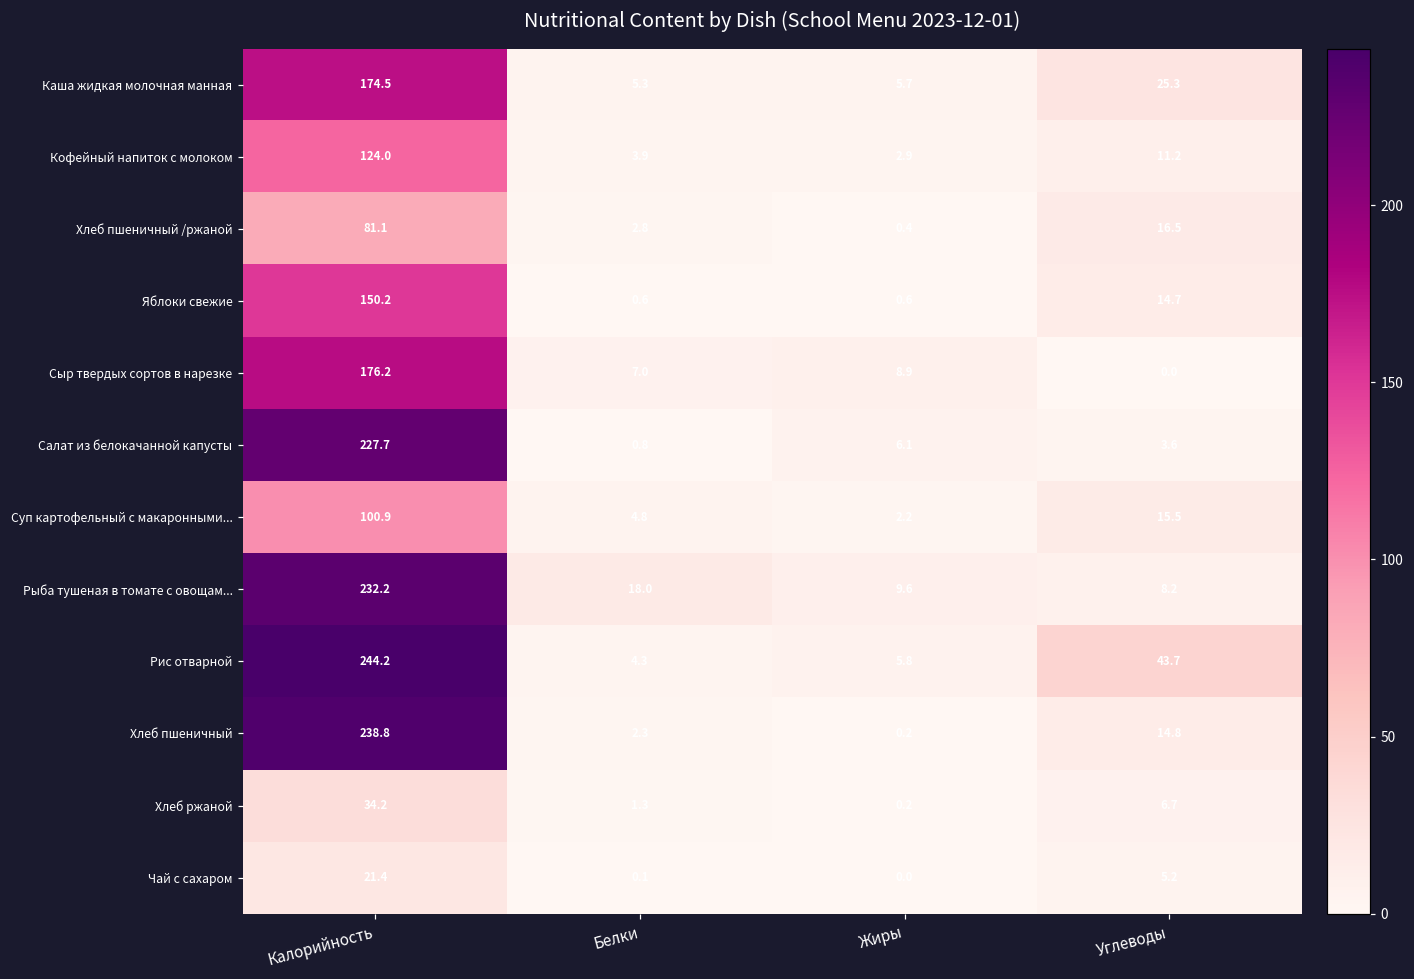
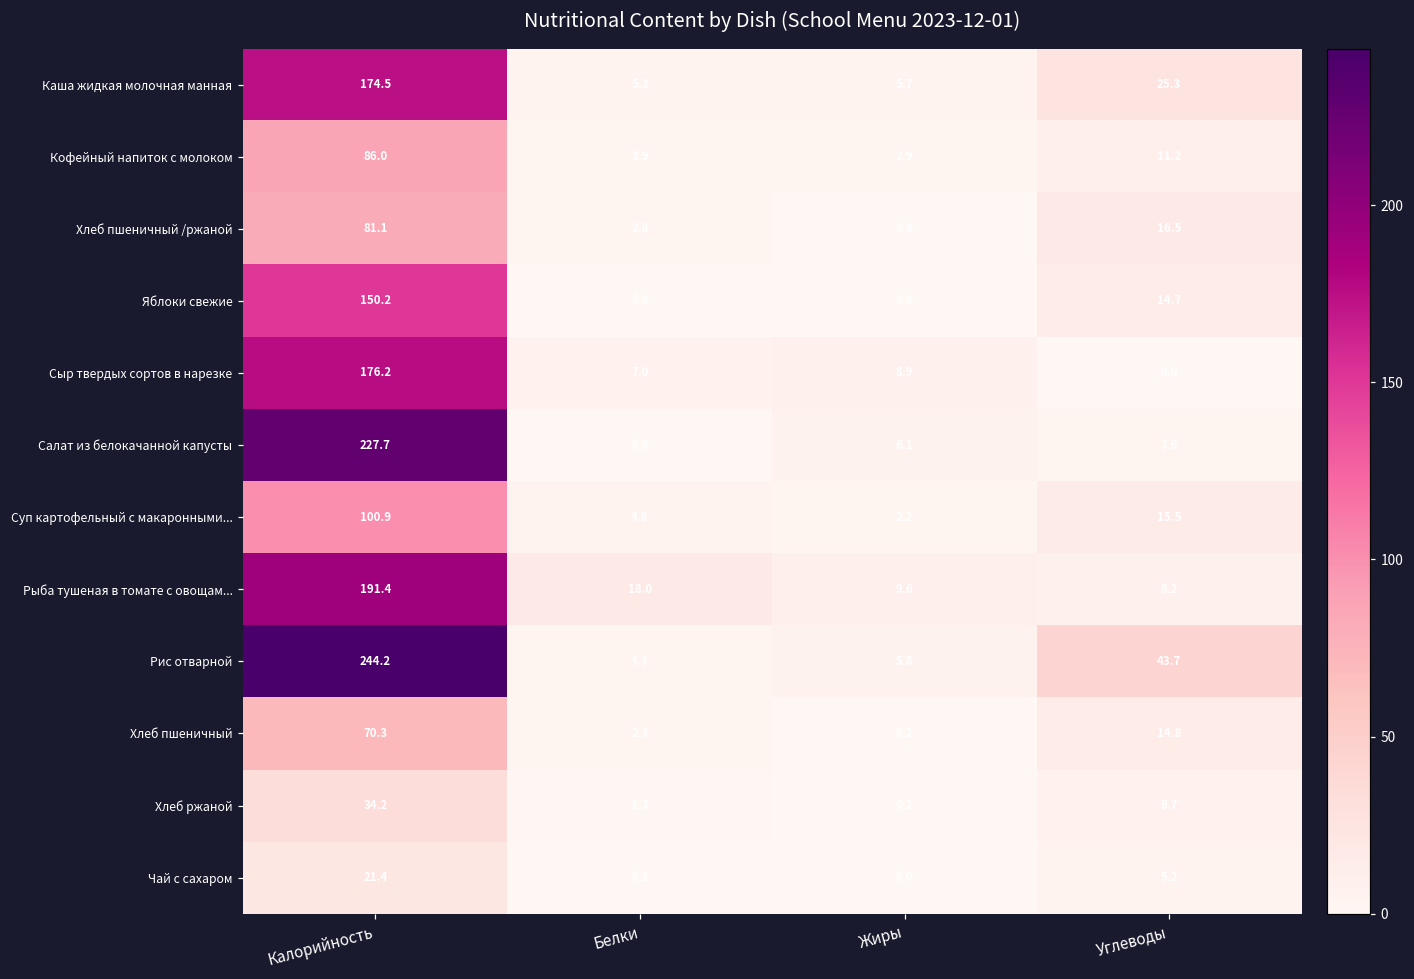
Кофейный напиток с молоком, Калорийность: 124.0 -> 86.0
Рыба тушеная в томате с овощам..., Калорийность: 232.2 -> 191.4
Хлеб пшеничный, Калорийность: 238.8 -> 70.3
